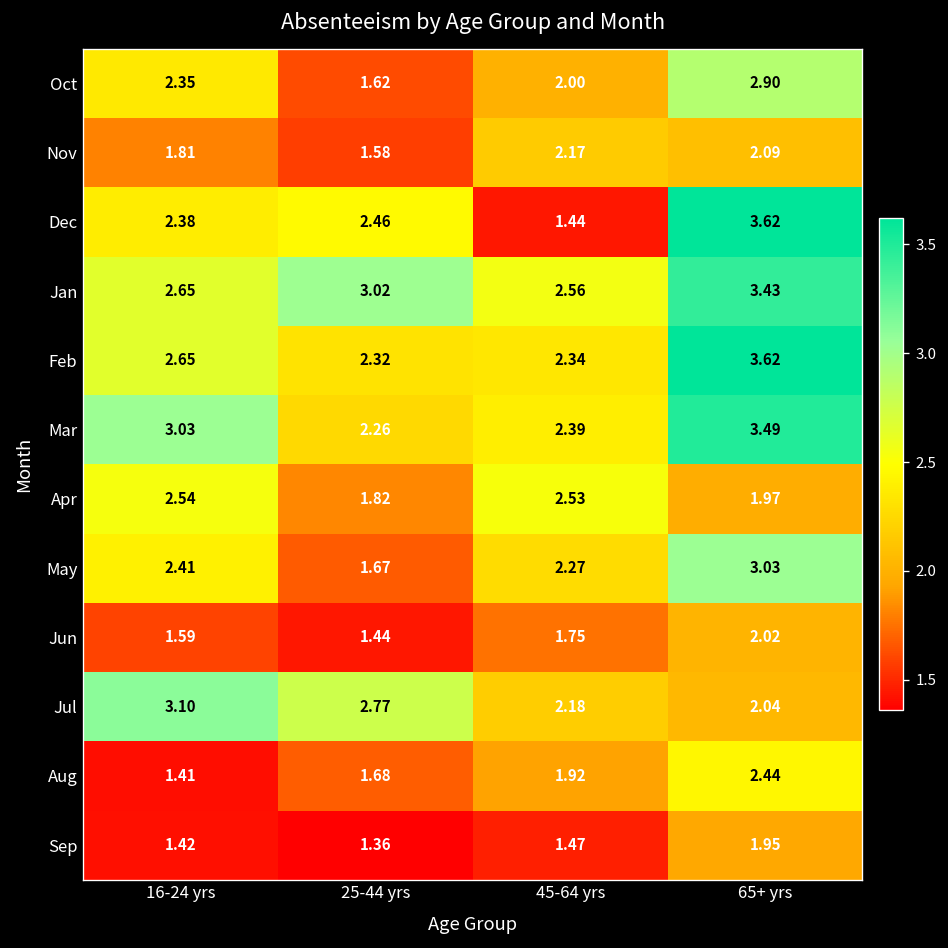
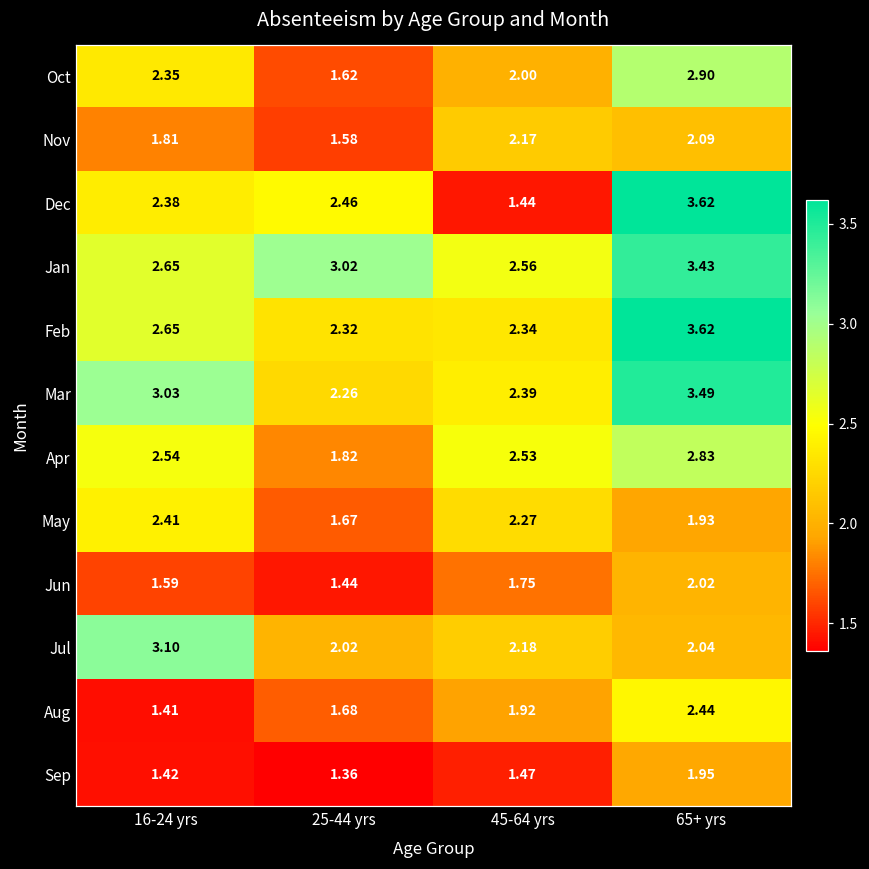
Apr, 65+ yrs: 1.97 -> 2.83
May, 65+ yrs: 3.03 -> 1.93
Jul, 25-44 yrs: 2.77 -> 2.02
